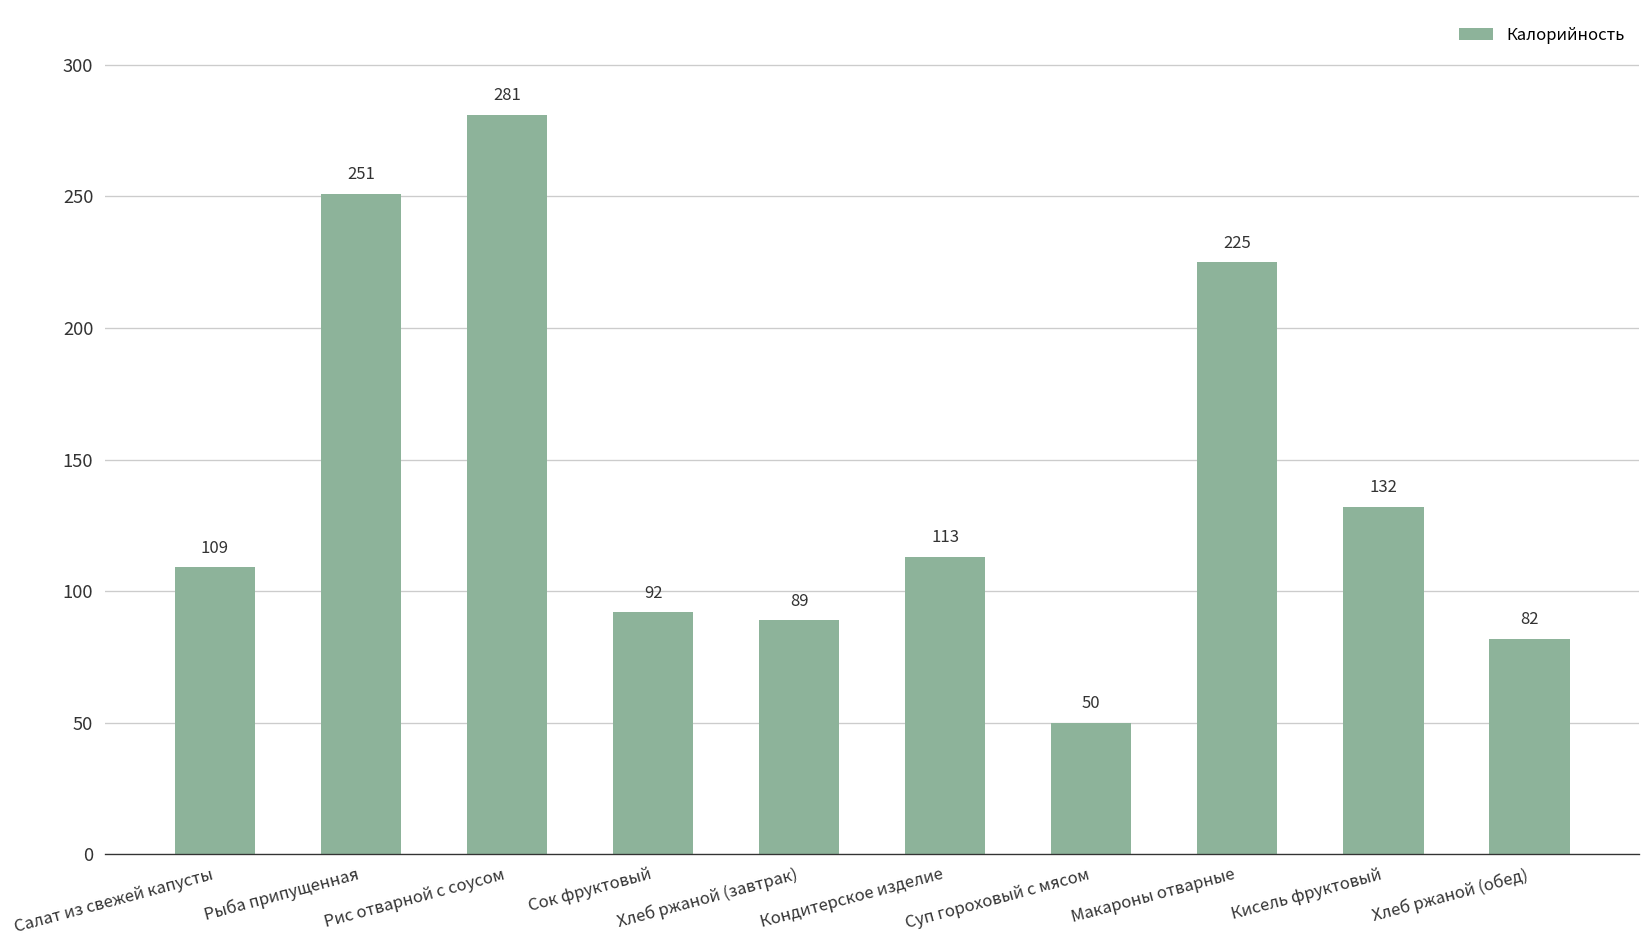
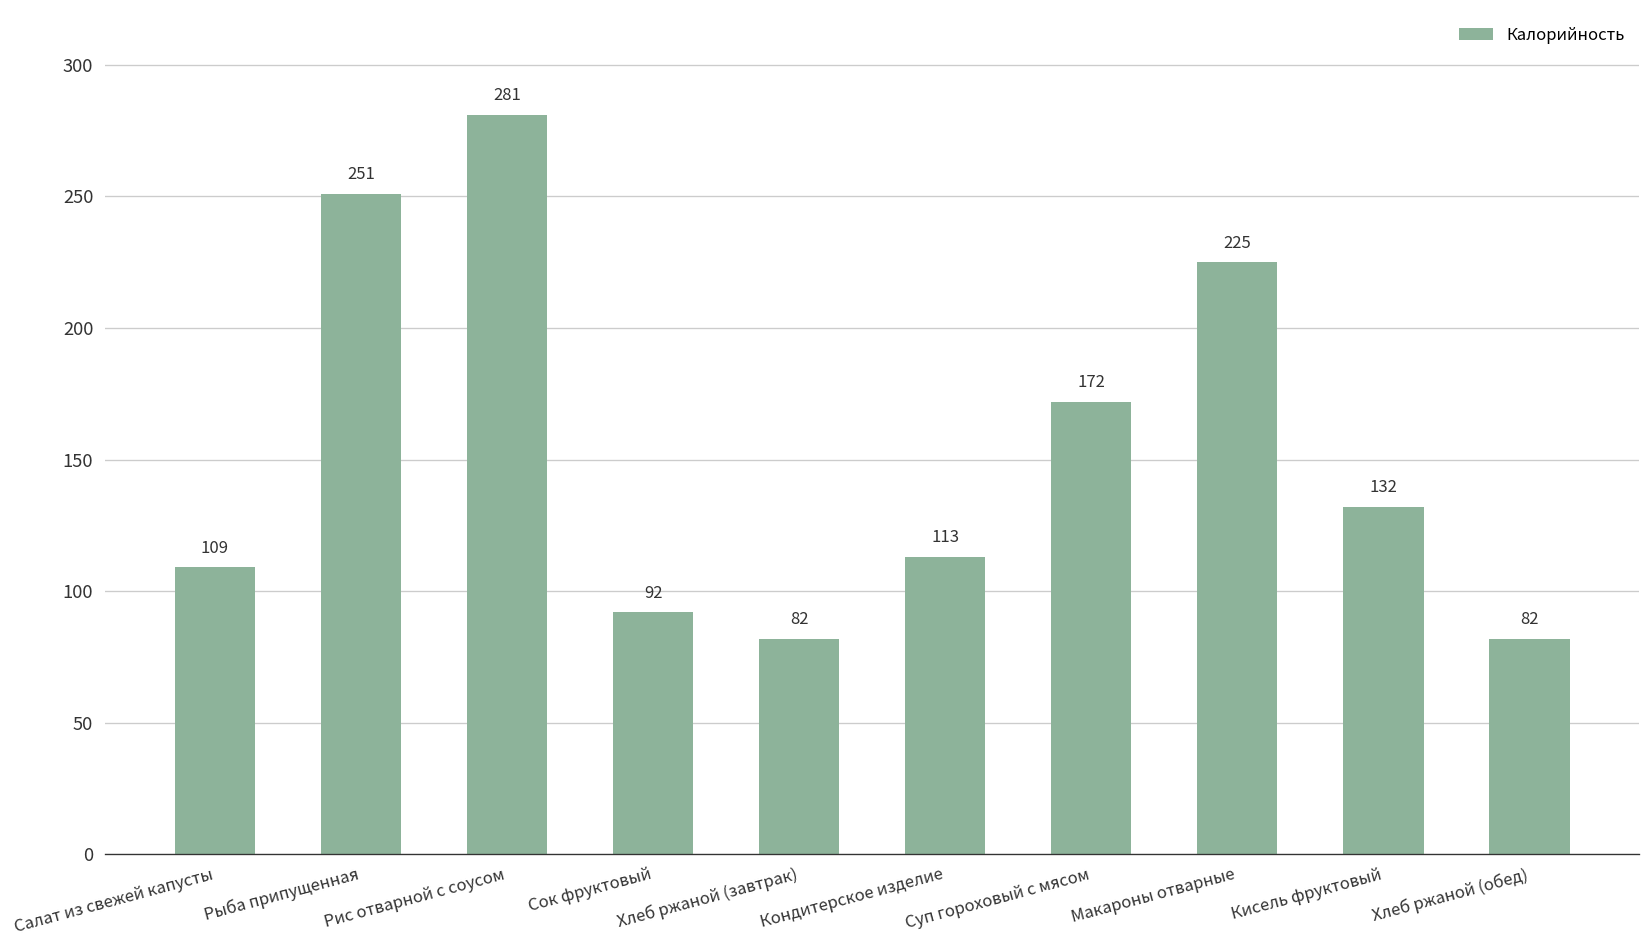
Хлеб ржаной (завтрак): 89 -> 82
Суп гороховый с мясом: 50 -> 172
